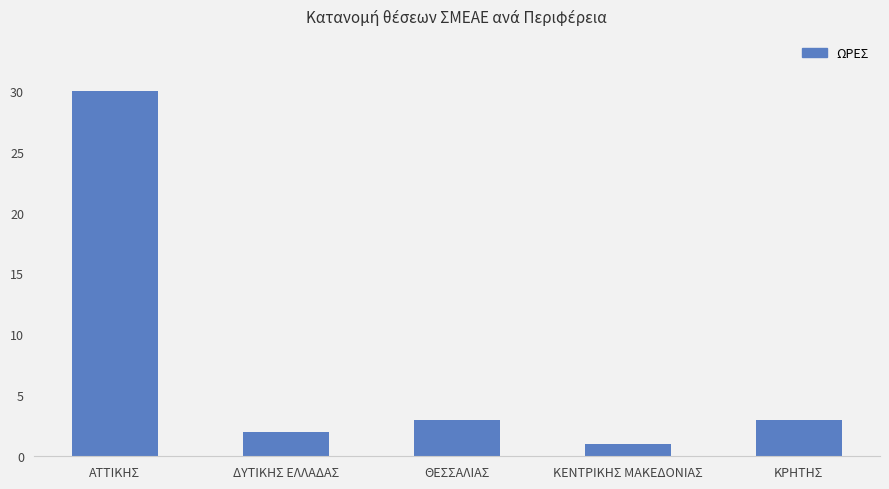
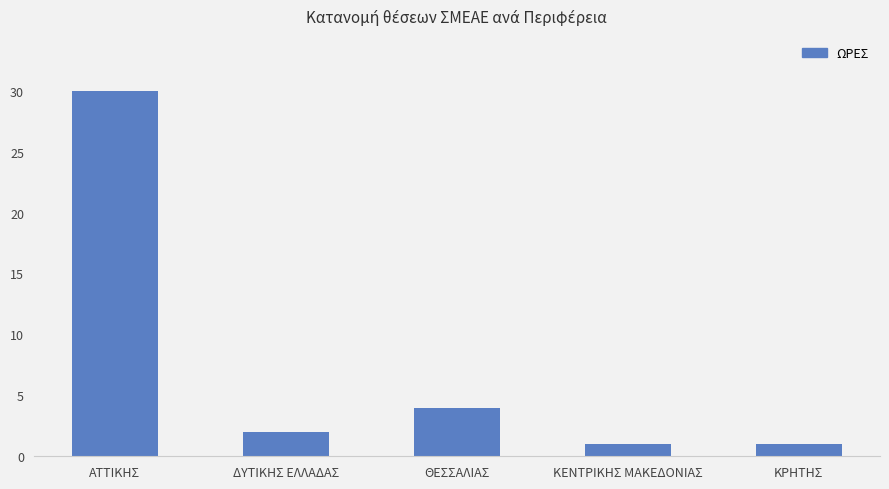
ΘΕΣΣΑΛΙΑΣ: 3 -> 4
ΚΡΗΤΗΣ: 3 -> 1
